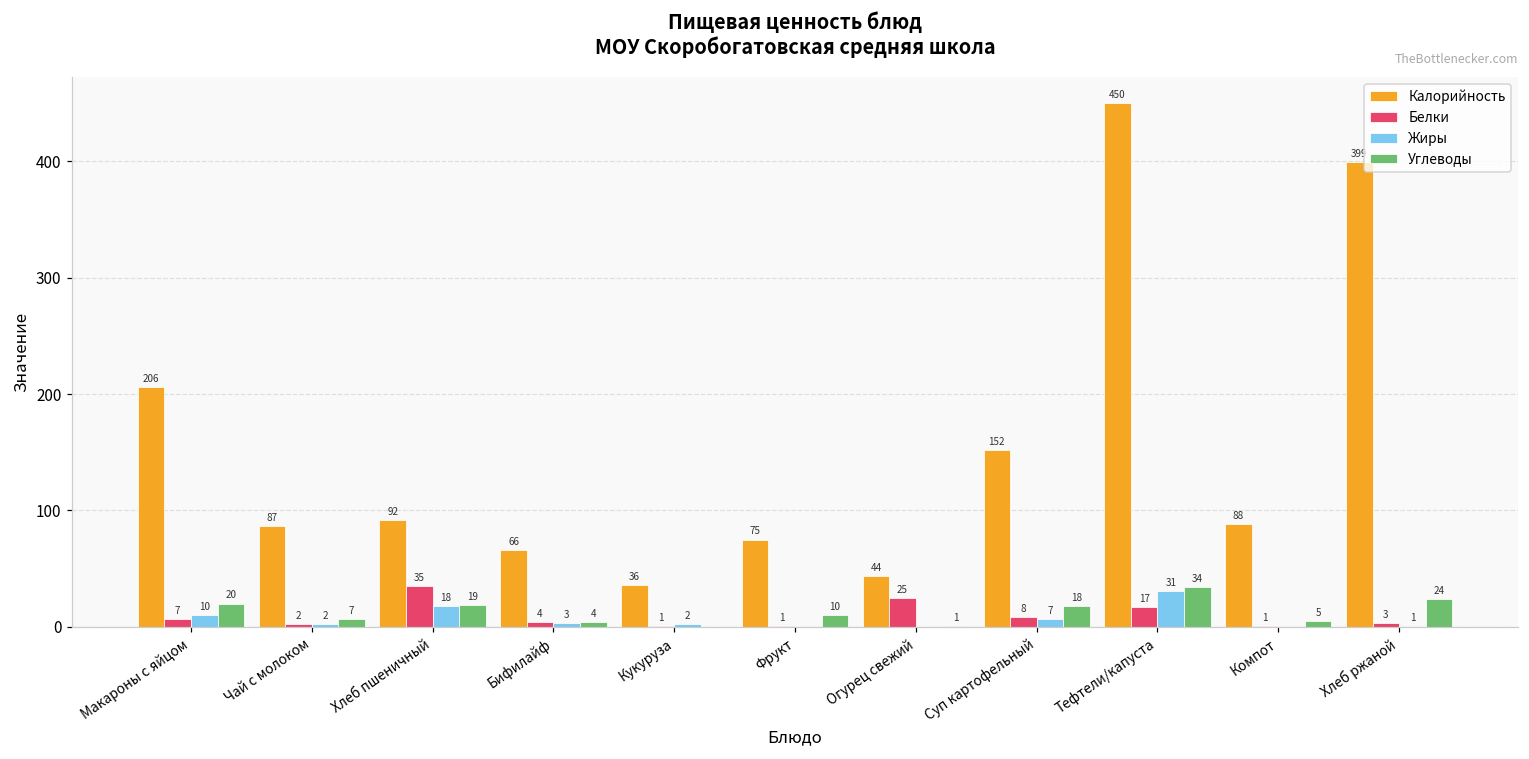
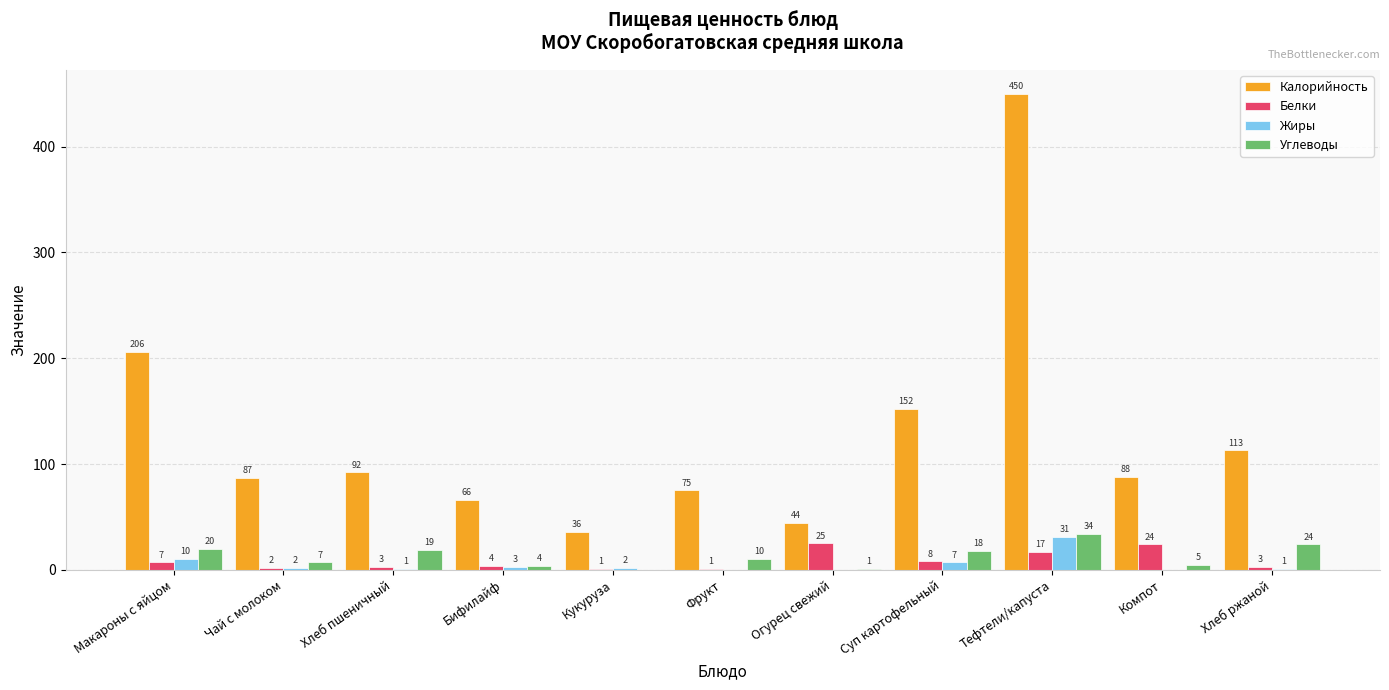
Белки, Хлеб пшеничный: 35 -> 3
Жиры, Хлеб пшеничный: 18 -> 1
Белки, Компот: 1 -> 24
Калорийность, Хлеб ржаной: 399 -> 113
